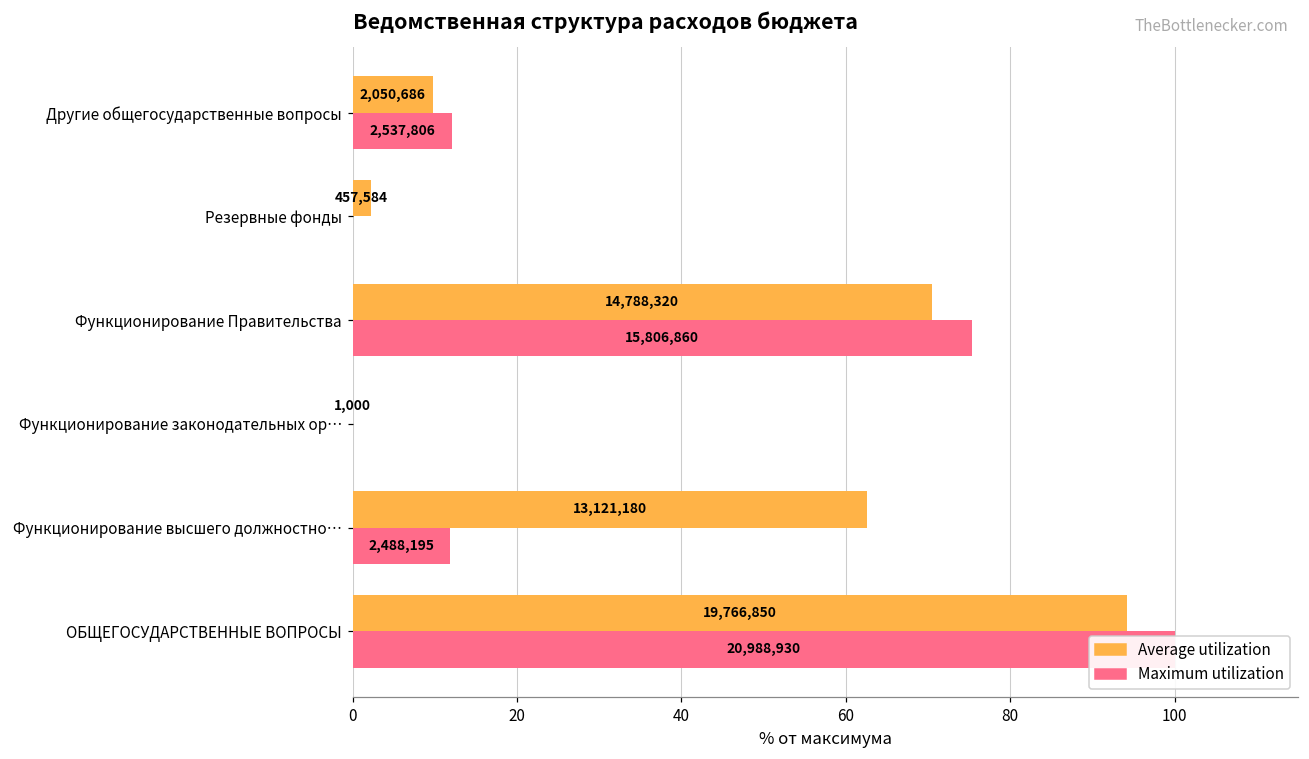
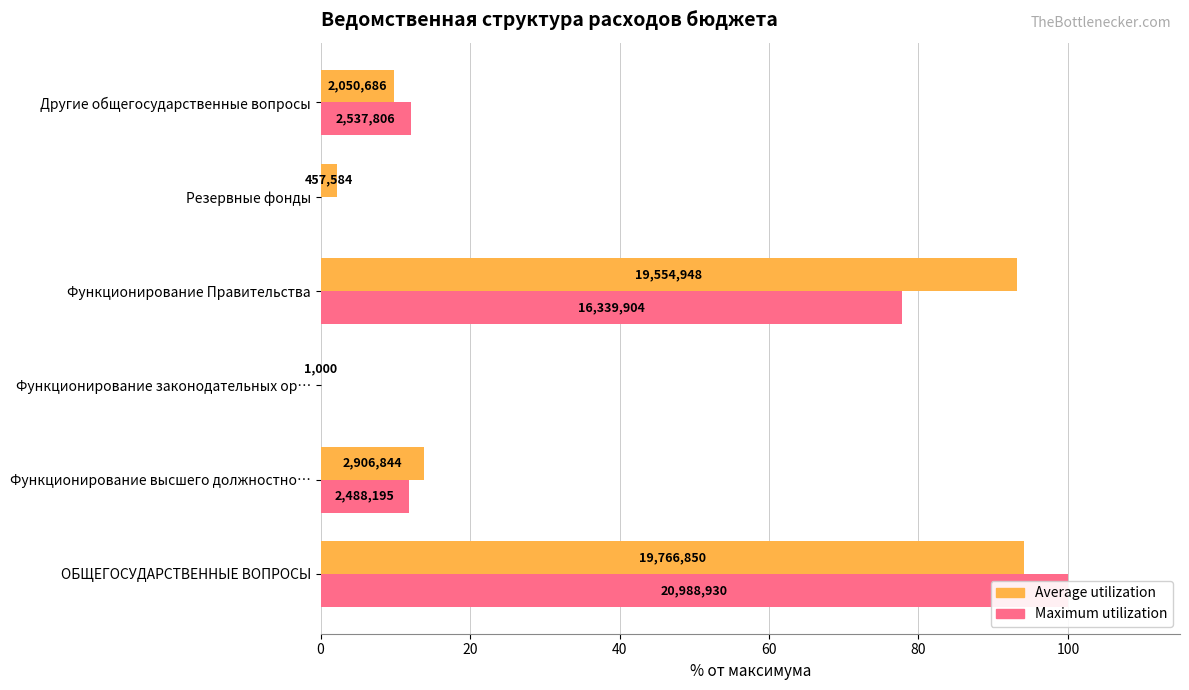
Average utilization, Функционирование Правительства: 14,788,320 -> 19,554,948
Maximum utilization, Функционирование Правительства: 15,806,860 -> 16,339,904
Average utilization, Функционирование высшего должностно…: 13,121,180 -> 2,906,844
